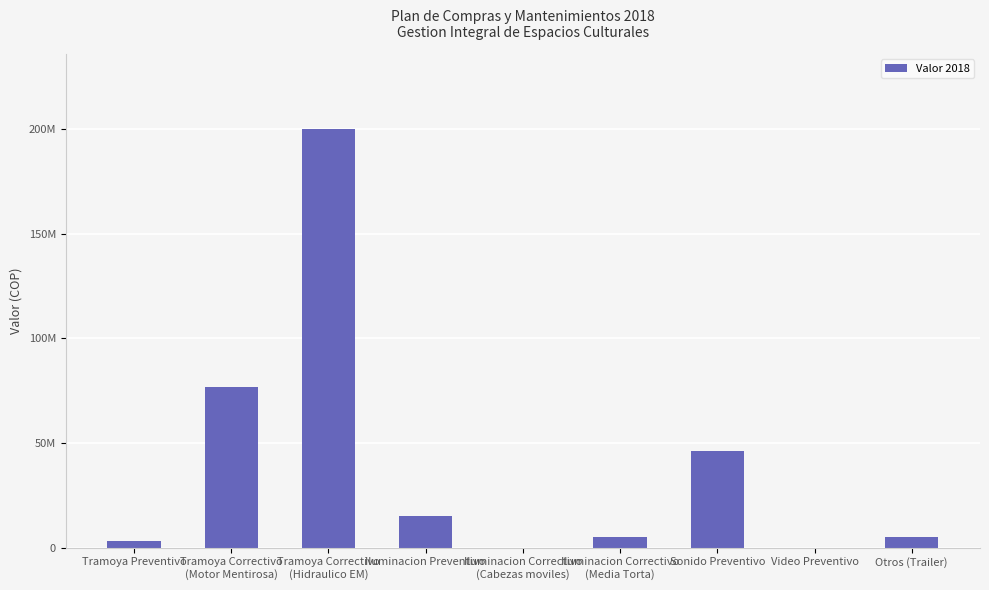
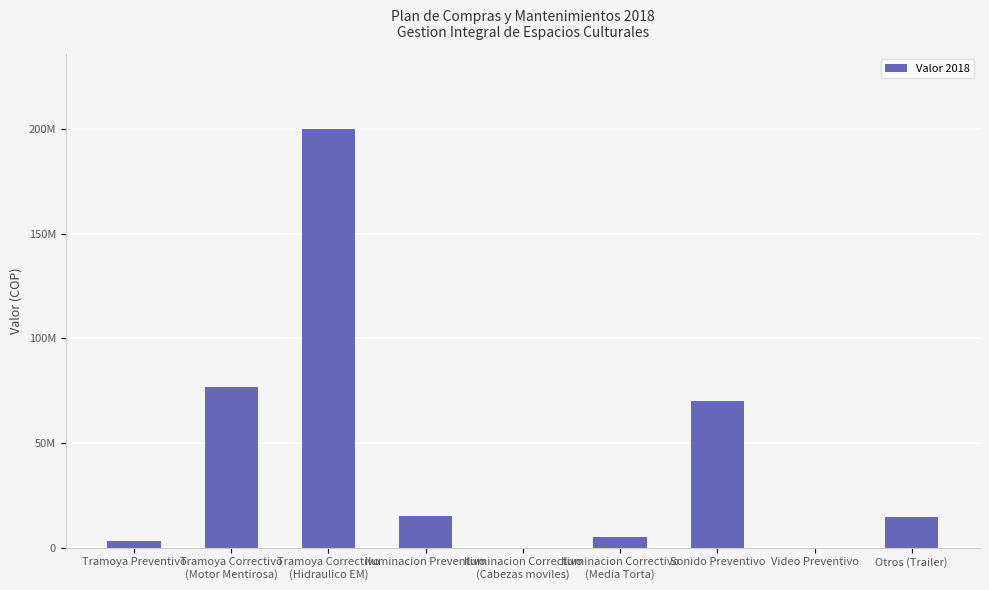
Sonido Preventivo: 46000000 -> 70000000
Otros (Trailer): 5000000 -> 14000000
